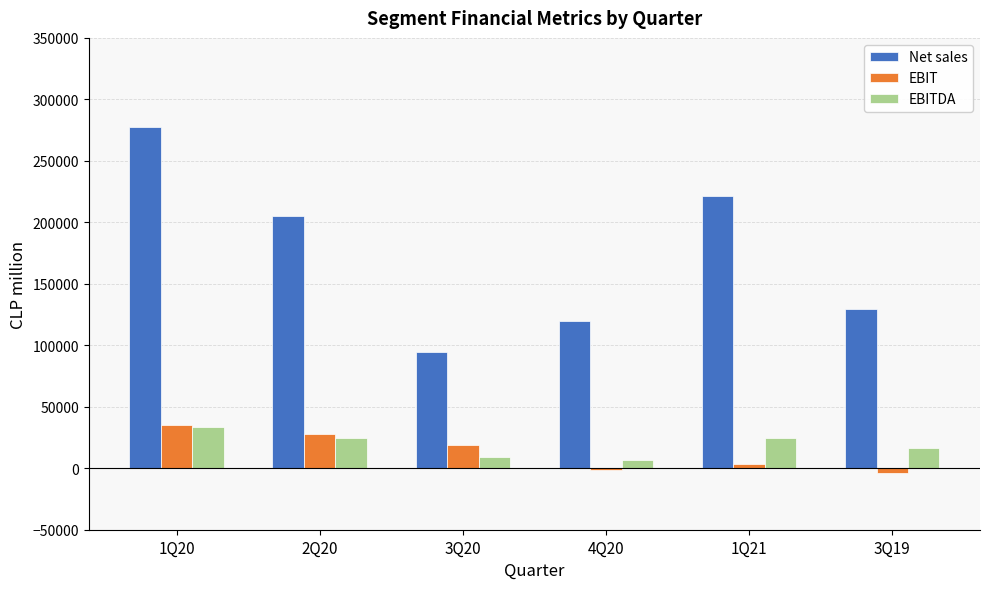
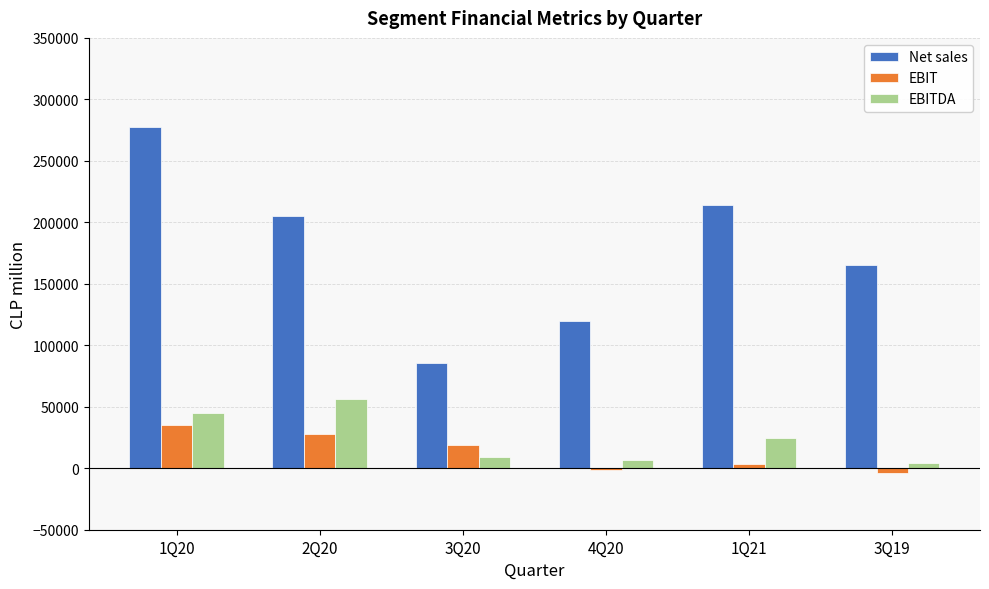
EBITDA, 1Q20: 34000 -> 45000
EBITDA, 2Q20: 25000 -> 57000
Net sales, 3Q20: 95000 -> 86000
Net sales, 1Q21: 222000 -> 214000
Net sales, 3Q19: 130000 -> 165000
EBITDA, 3Q19: 17000 -> 4000
